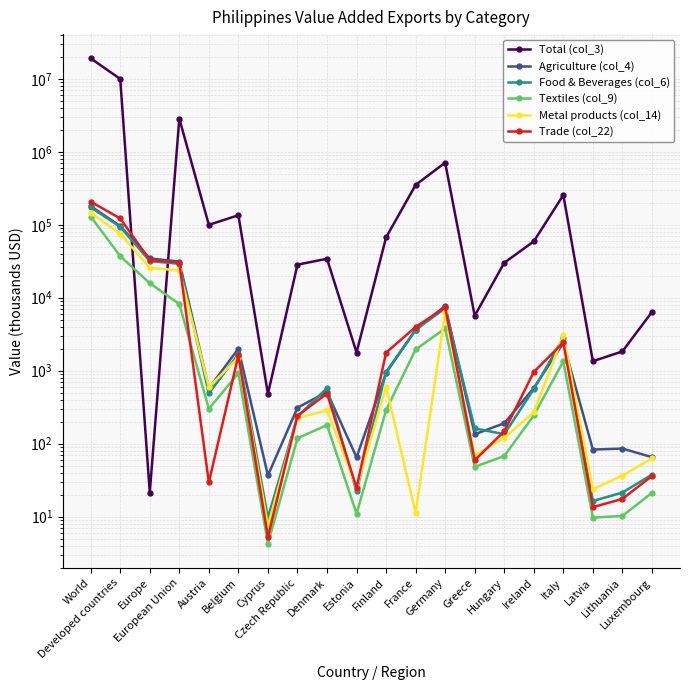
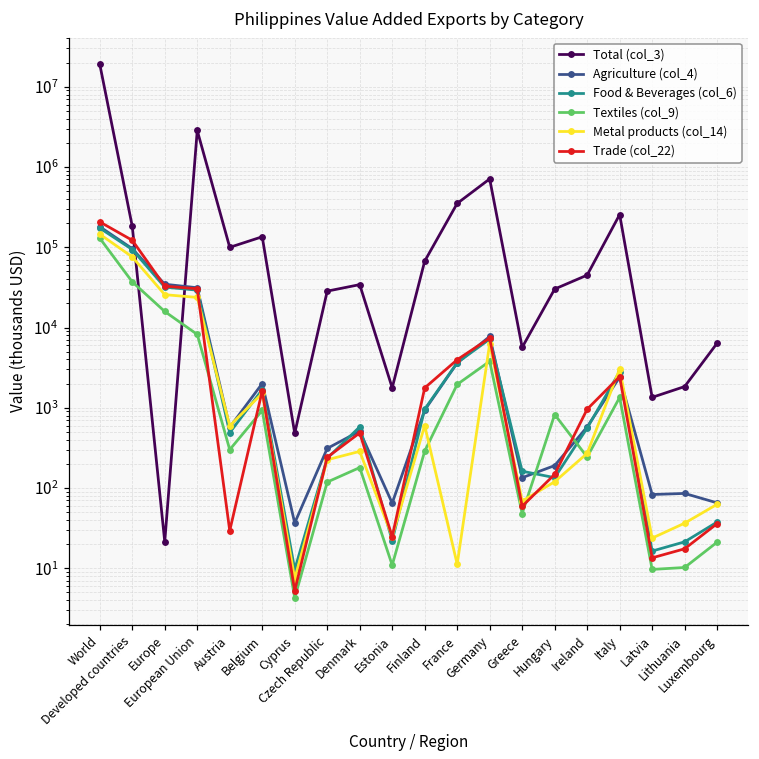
Total (col_3), Developed countries: 10000000 -> 180000
Textiles (col_9), Hungary: 70 -> 800
Total (col_3), Ireland: 60000 -> 40000
